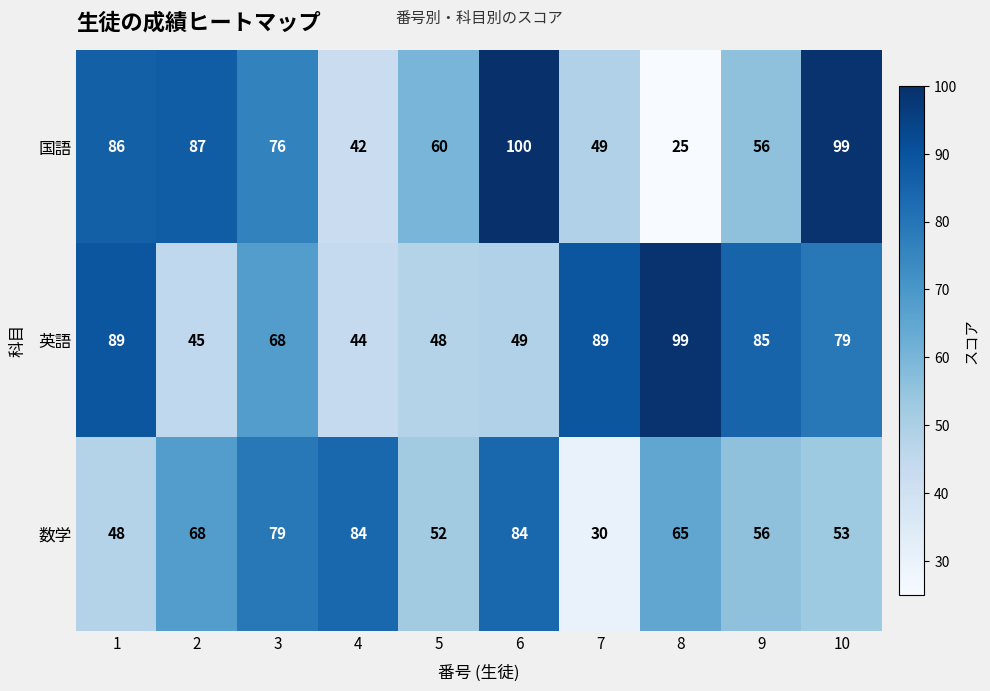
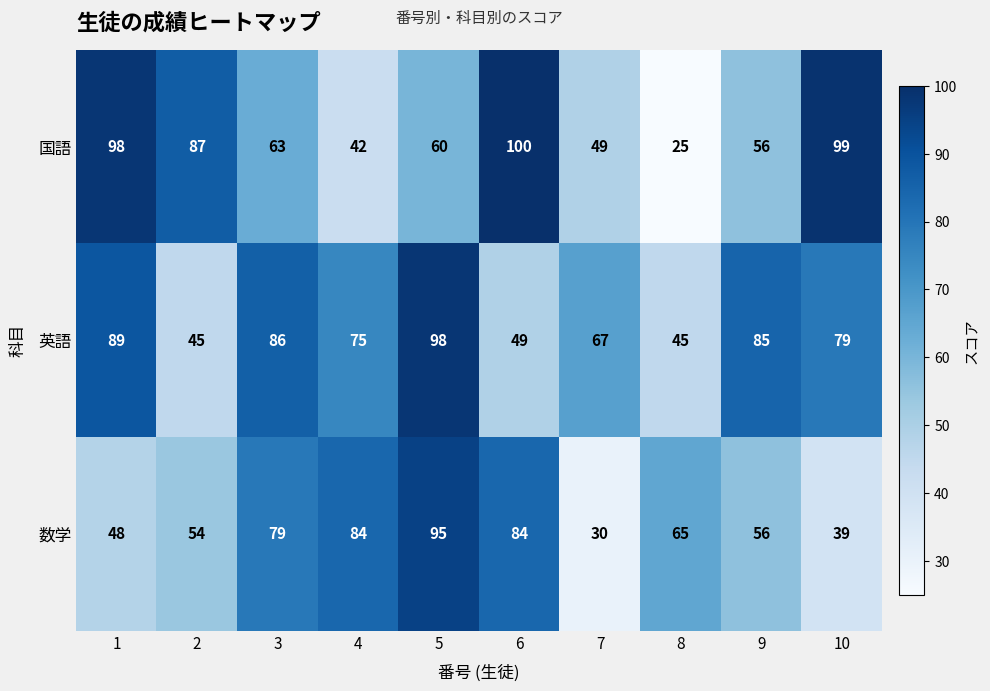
国語, 1: 86 -> 98
国語, 3: 76 -> 63
英語, 3: 68 -> 86
英語, 4: 44 -> 75
英語, 5: 48 -> 98
英語, 7: 89 -> 67
英語, 8: 99 -> 45
数学, 2: 68 -> 54
数学, 5: 52 -> 95
数学, 10: 53 -> 39
